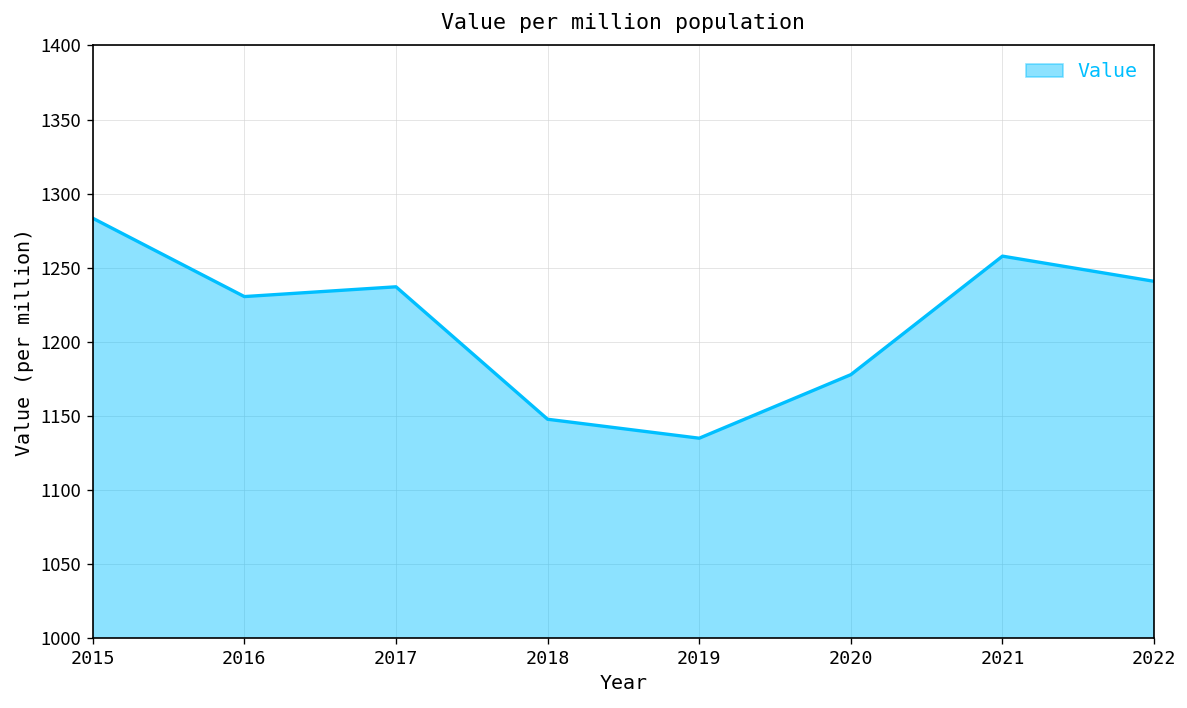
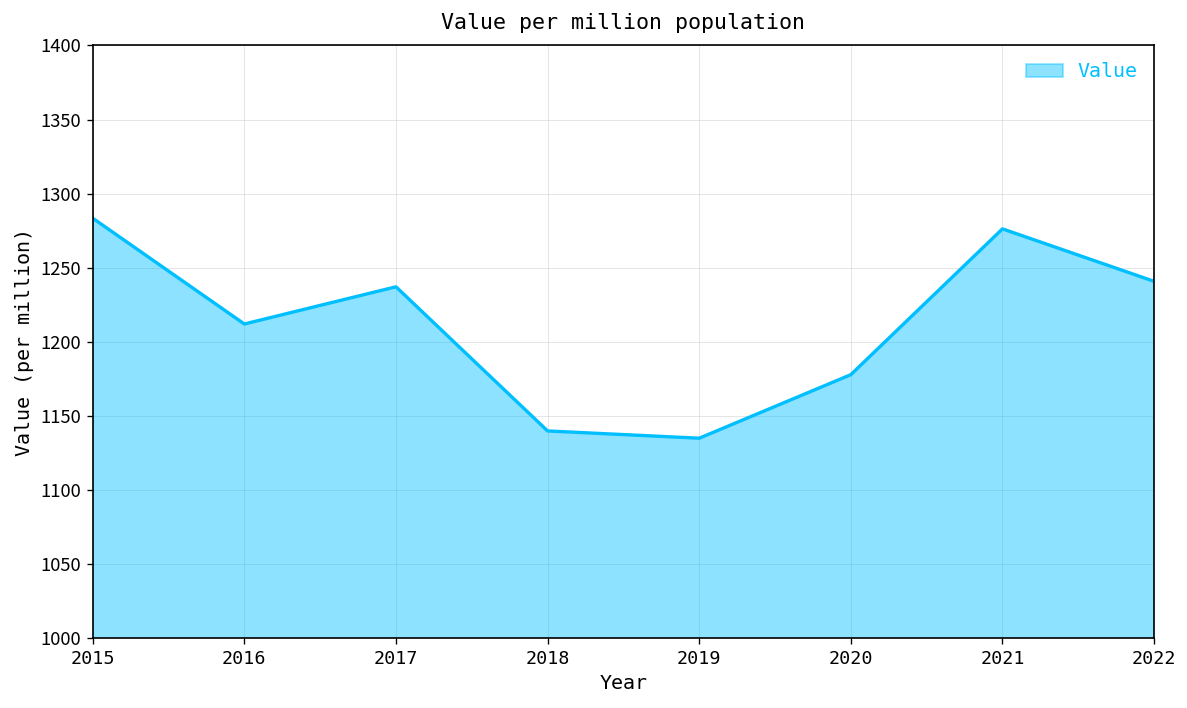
2016: 1231 -> 1212
2018: 1148 -> 1140
2021: 1258 -> 1276
